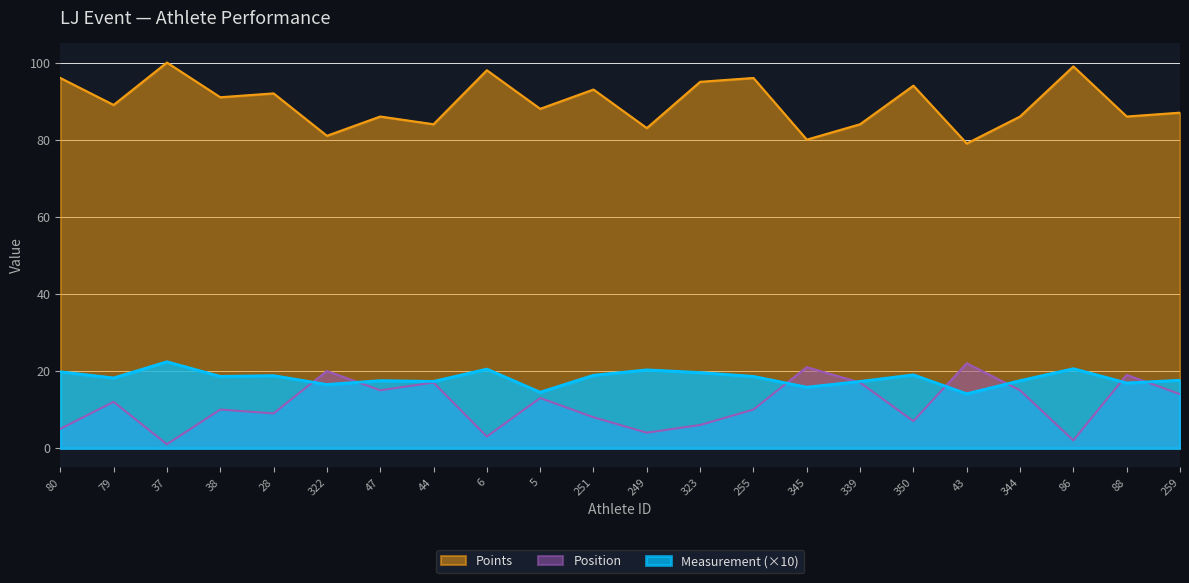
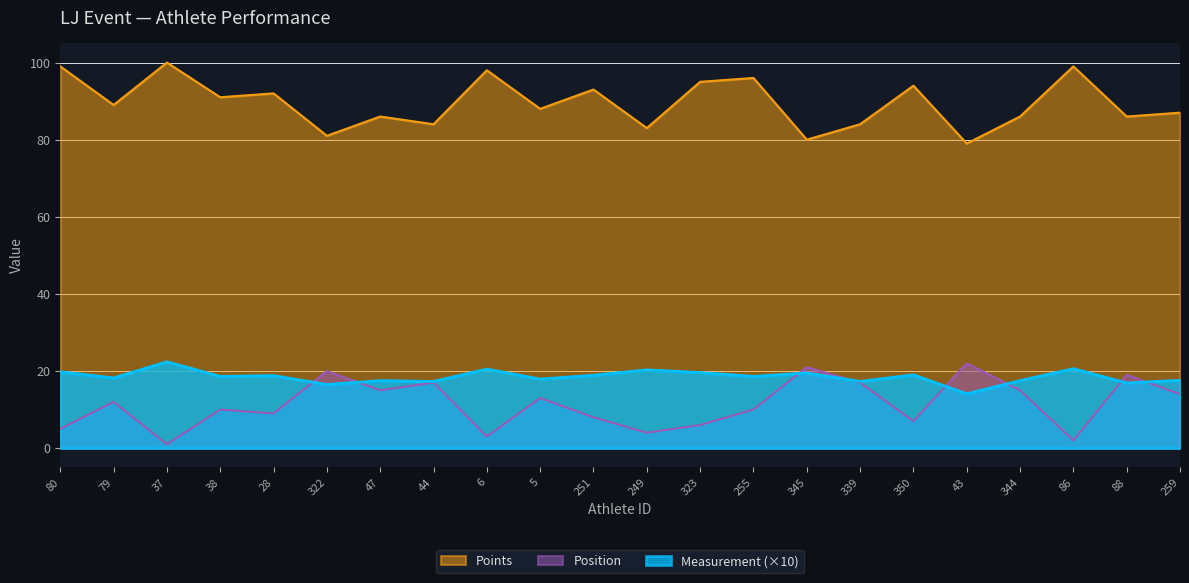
Points, 80: 96 -> 99
Measurement (×10), 5: 15 -> 18
Measurement (×10), 345: 16 -> 20
